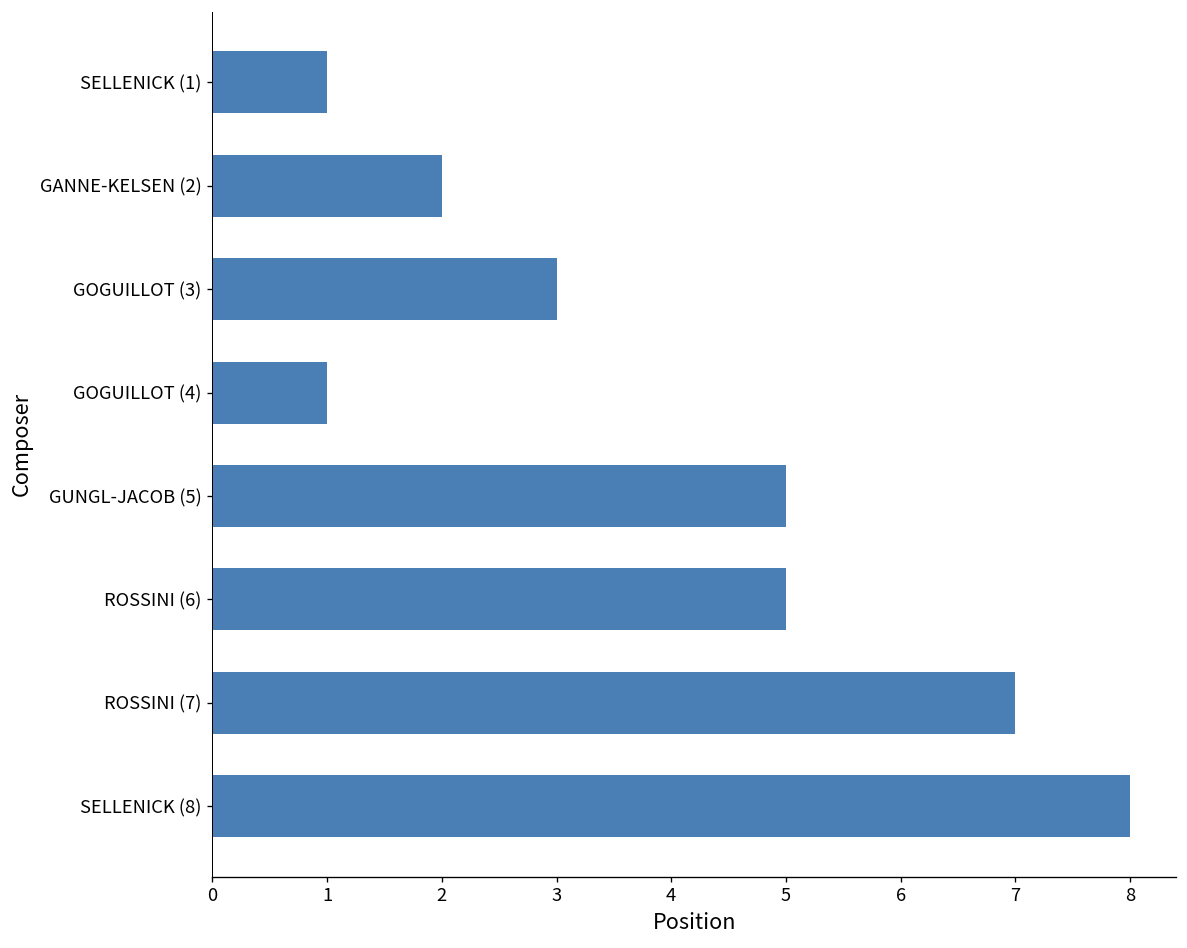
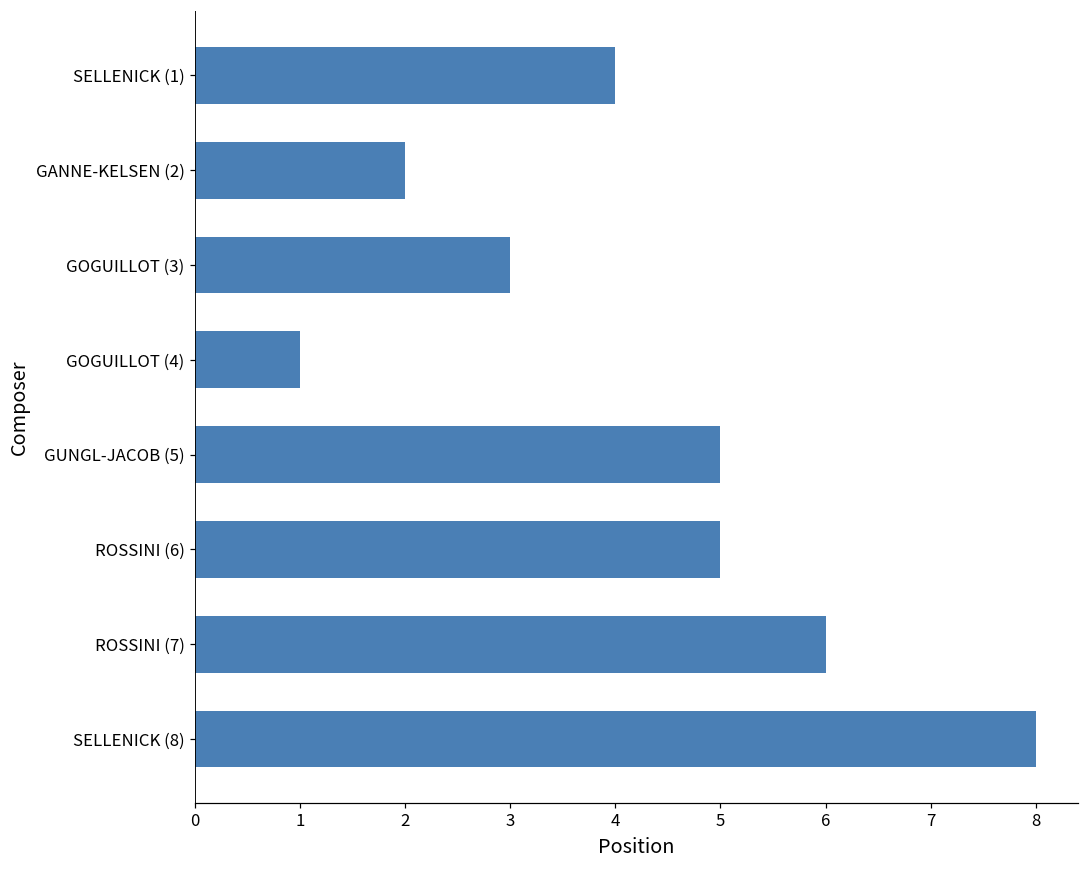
SELLENICK (1): 1 -> 4
ROSSINI (7): 7 -> 6
